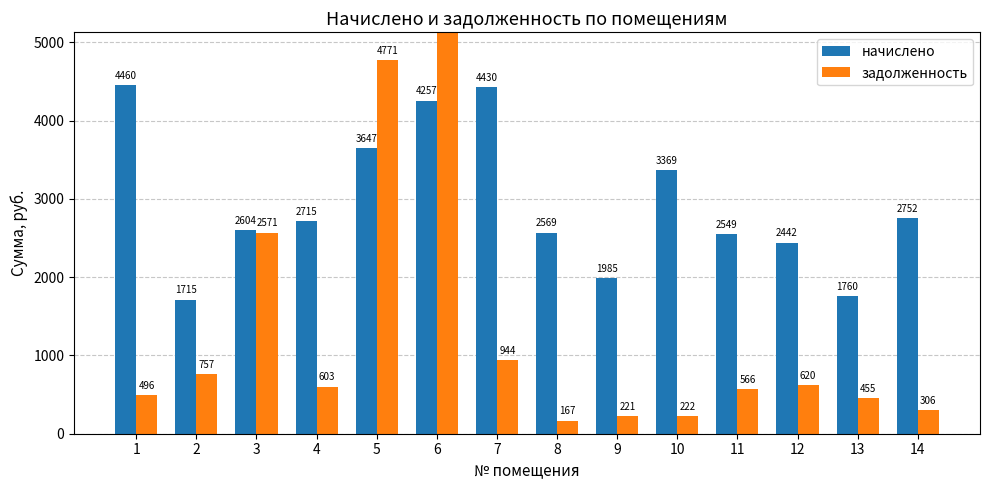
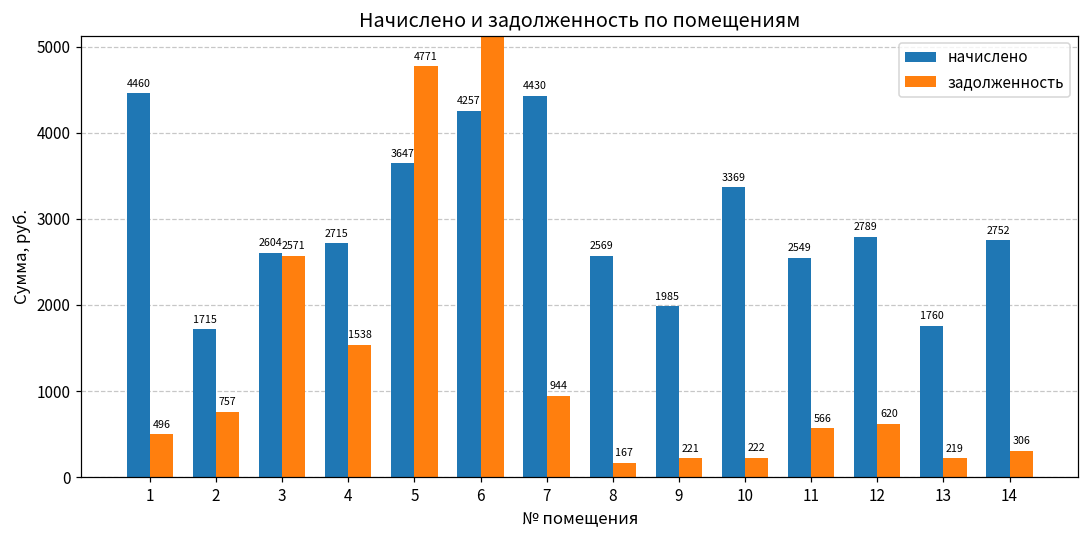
задолженность, 4: 603 -> 1538
начислено, 12: 2442 -> 2789
задолженность, 13: 455 -> 219
